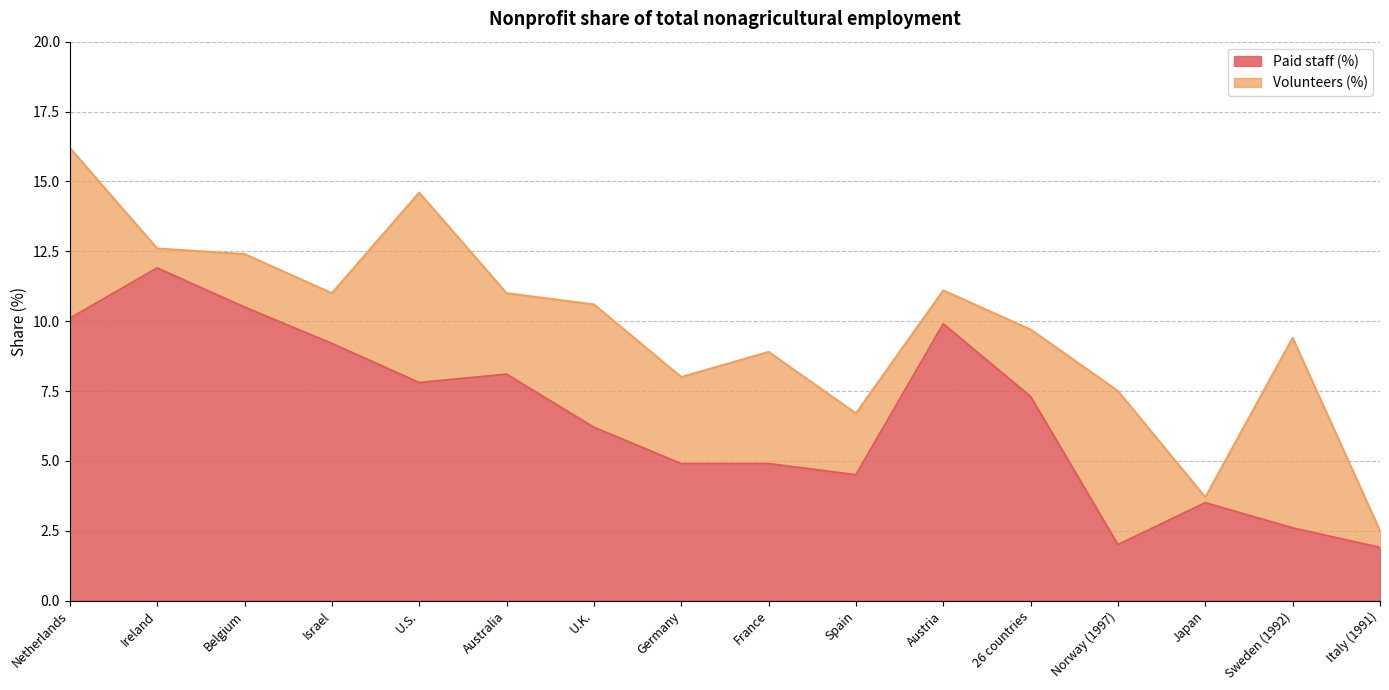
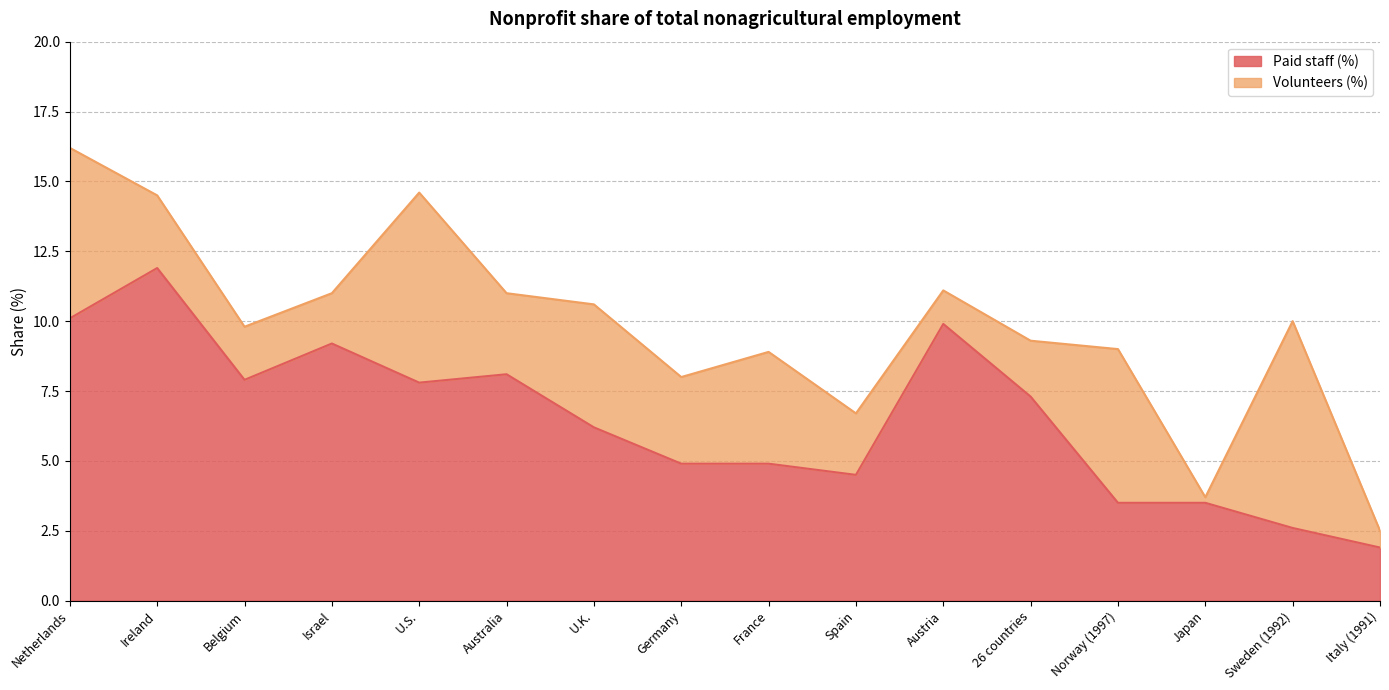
Volunteers (%), Ireland: 0.7 -> 2.6
Paid staff (%), Belgium: 10.5 -> 7.9
Volunteers (%), 26 countries: 2.4 -> 2.0
Paid staff (%), Norway (1997): 2.0 -> 3.5
Volunteers (%), Sweden (1992): 6.8 -> 7.4
